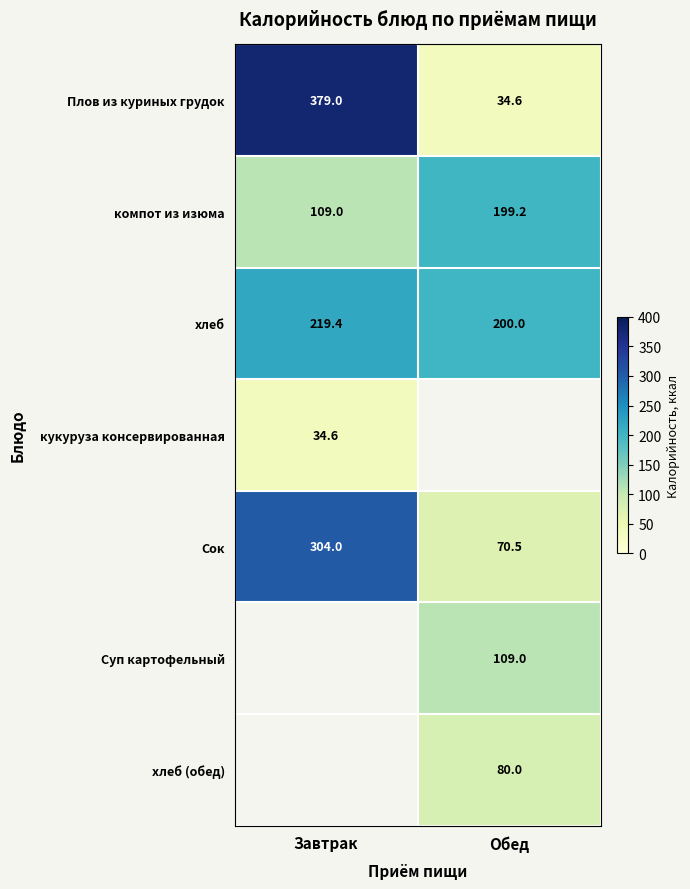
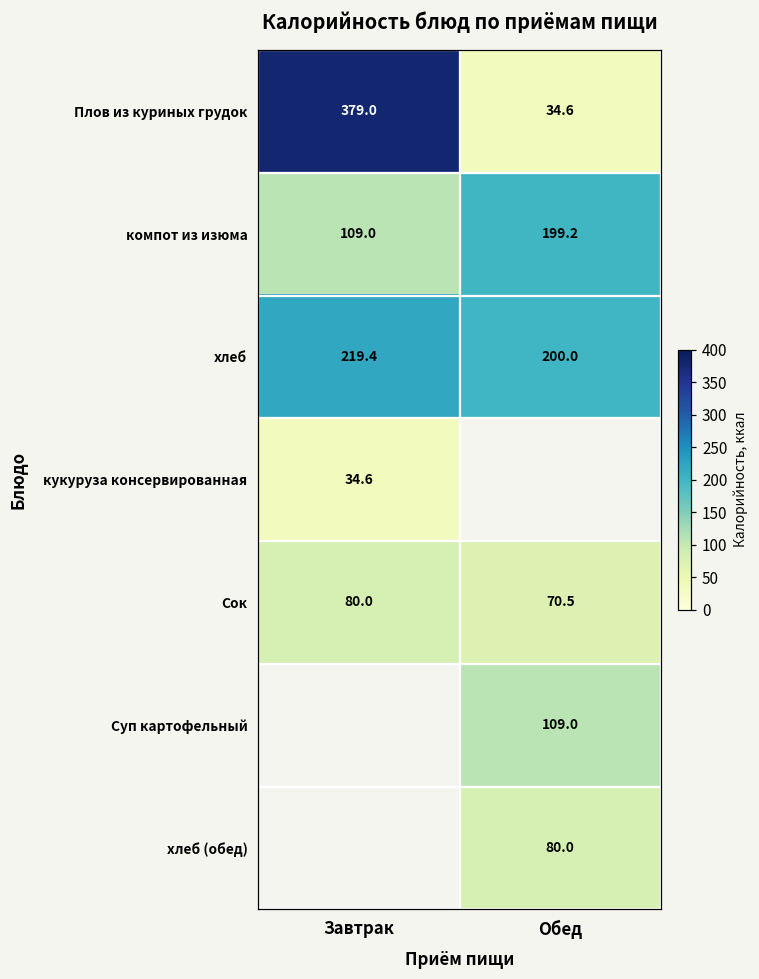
Сок, Завтрак: 304.0 -> 80.0
